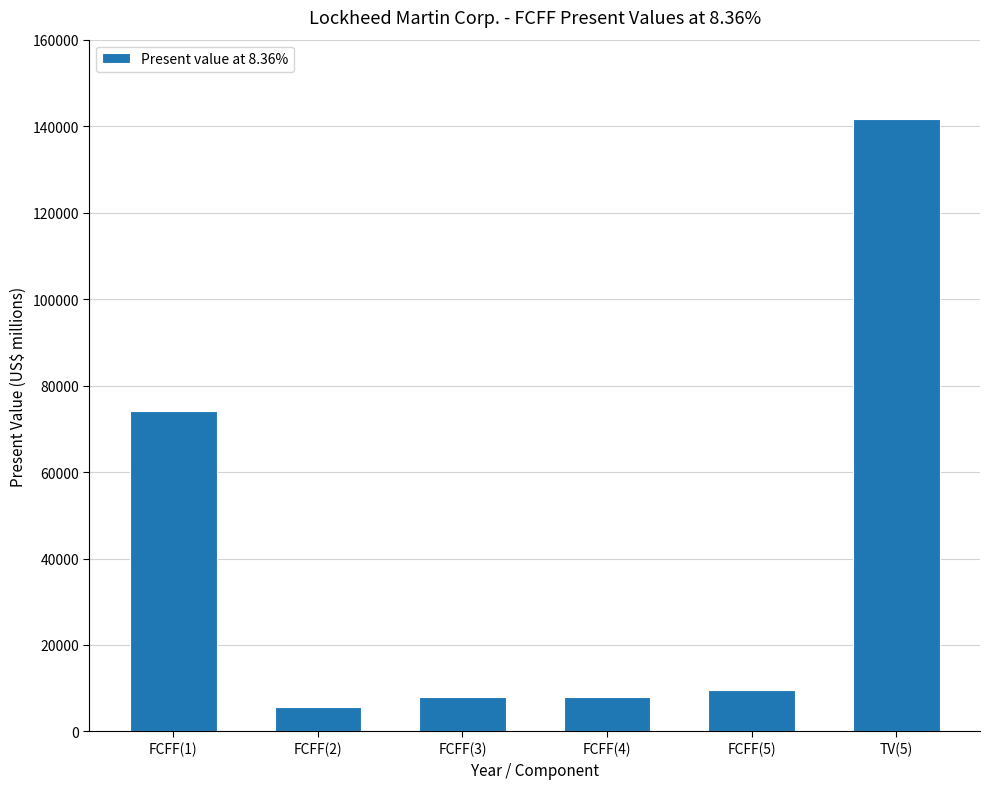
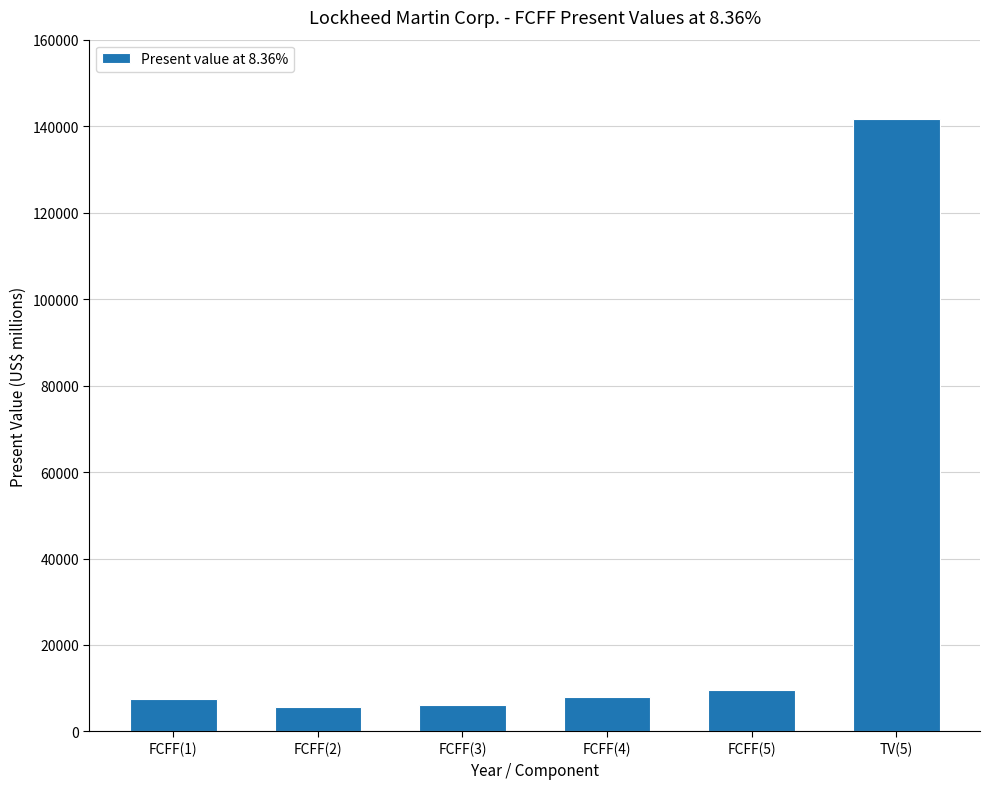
FCFF(1): 74000 -> 8000
FCFF(3): 8000 -> 6000
